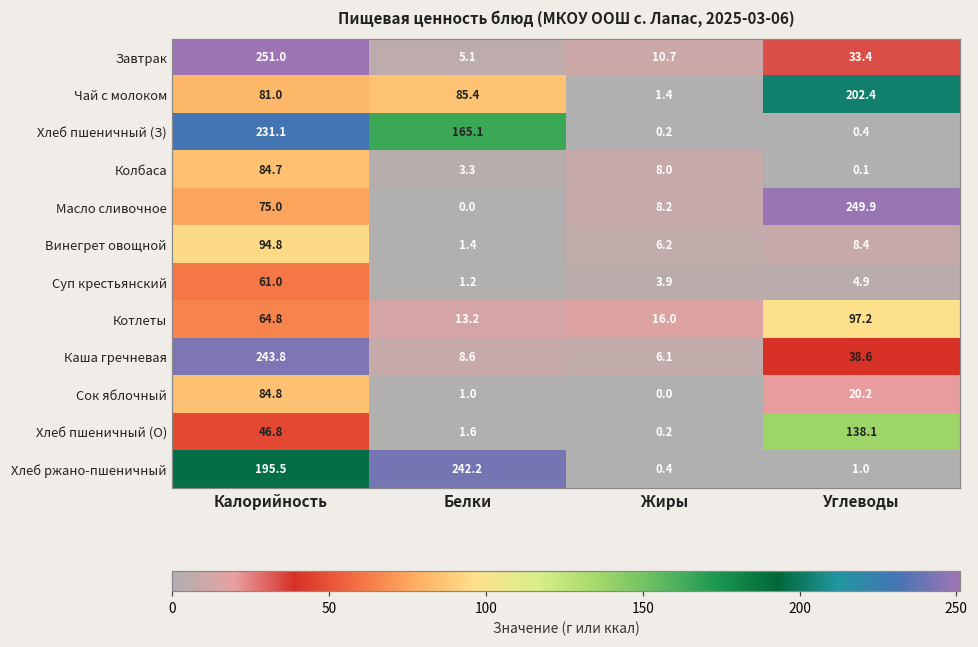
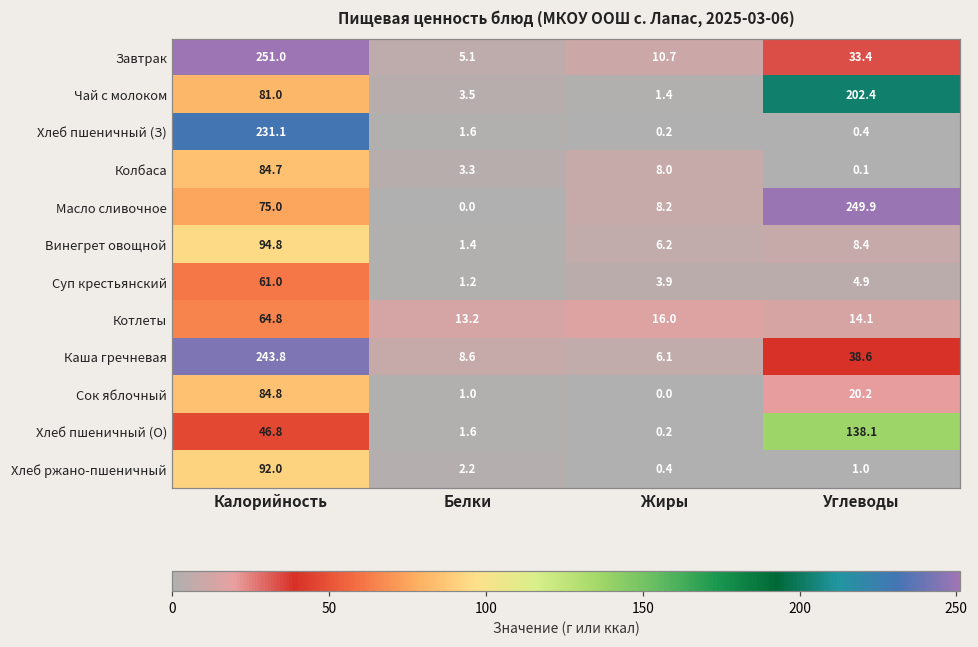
Чай с молоком, Белки: 85.4 -> 3.5
Хлеб пшеничный (З), Белки: 165.1 -> 1.6
Котлеты, Углеводы: 97.2 -> 14.1
Хлеб ржано-пшеничный, Калорийность: 195.5 -> 92.0
Хлеб ржано-пшеничный, Белки: 242.2 -> 2.2
